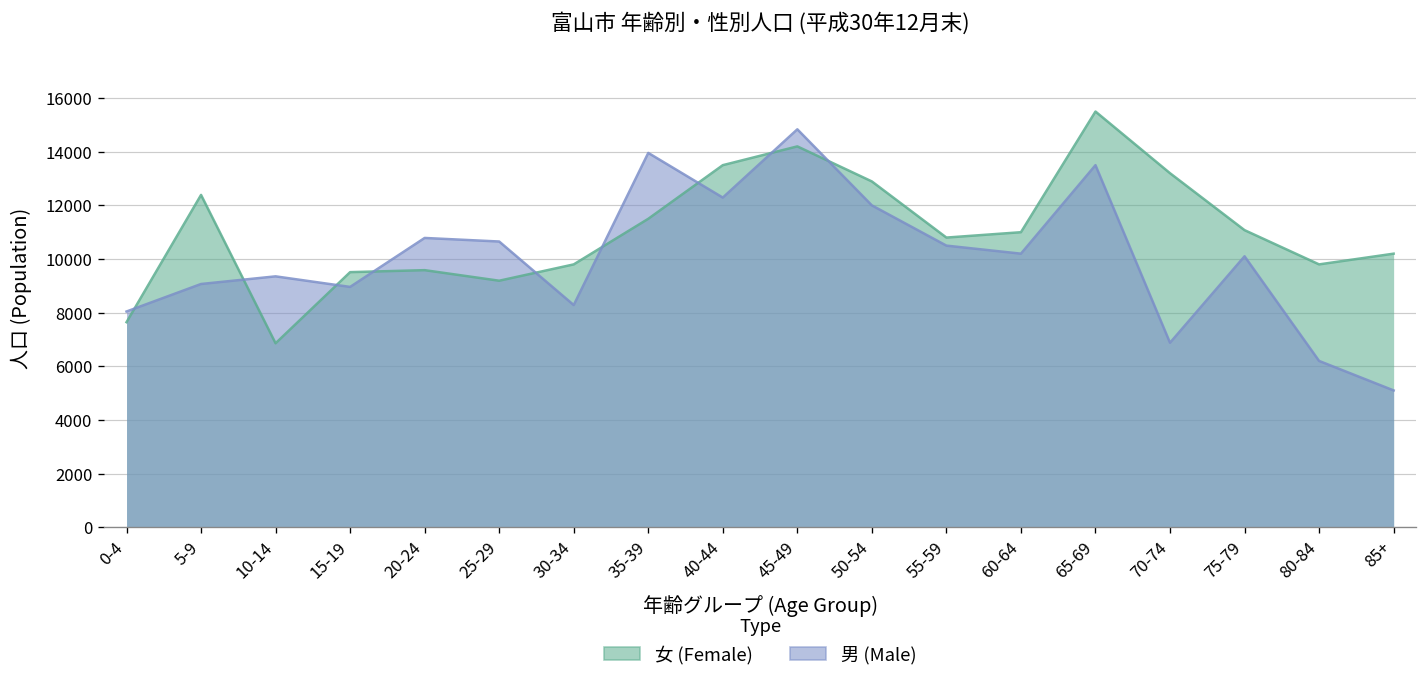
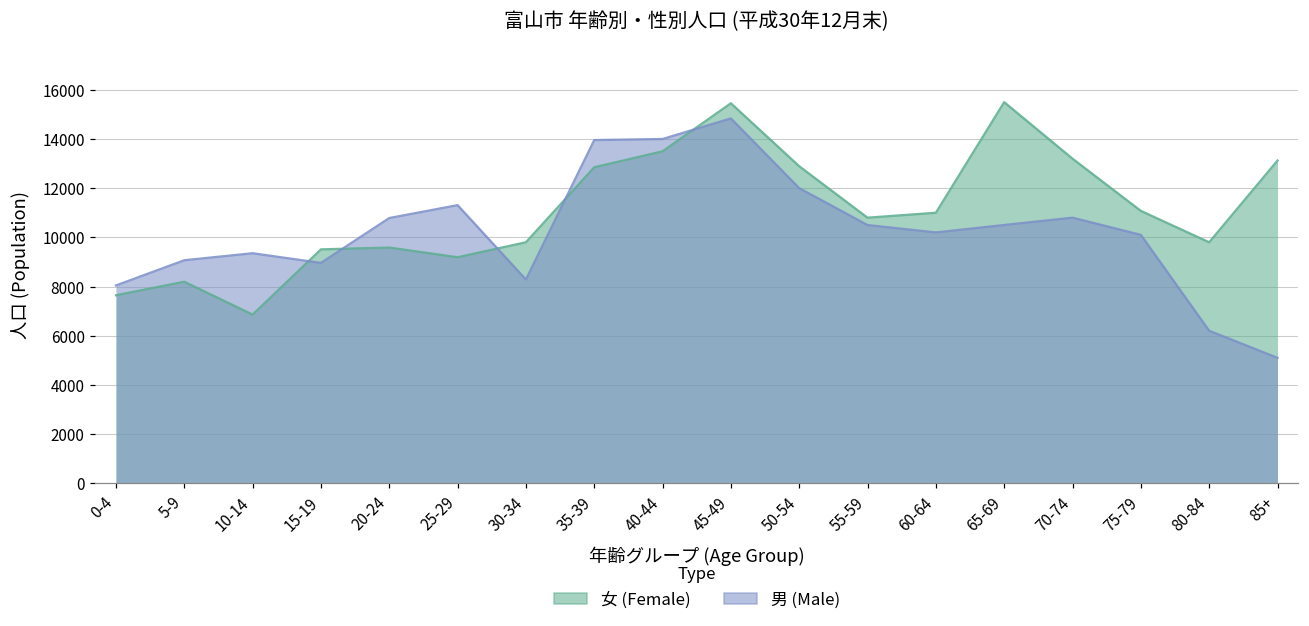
女 (Female), 5-9: 12400 -> 8200
男 (Male), 25-29: 10700 -> 11300
女 (Female), 35-39: 11500 -> 12900
男 (Male), 40-44: 12300 -> 14000
女 (Female), 45-49: 14200 -> 15500
男 (Male), 65-69: 13500 -> 10500
男 (Male), 70-74: 6900 -> 10800
女 (Female), 85+: 10200 -> 13100
